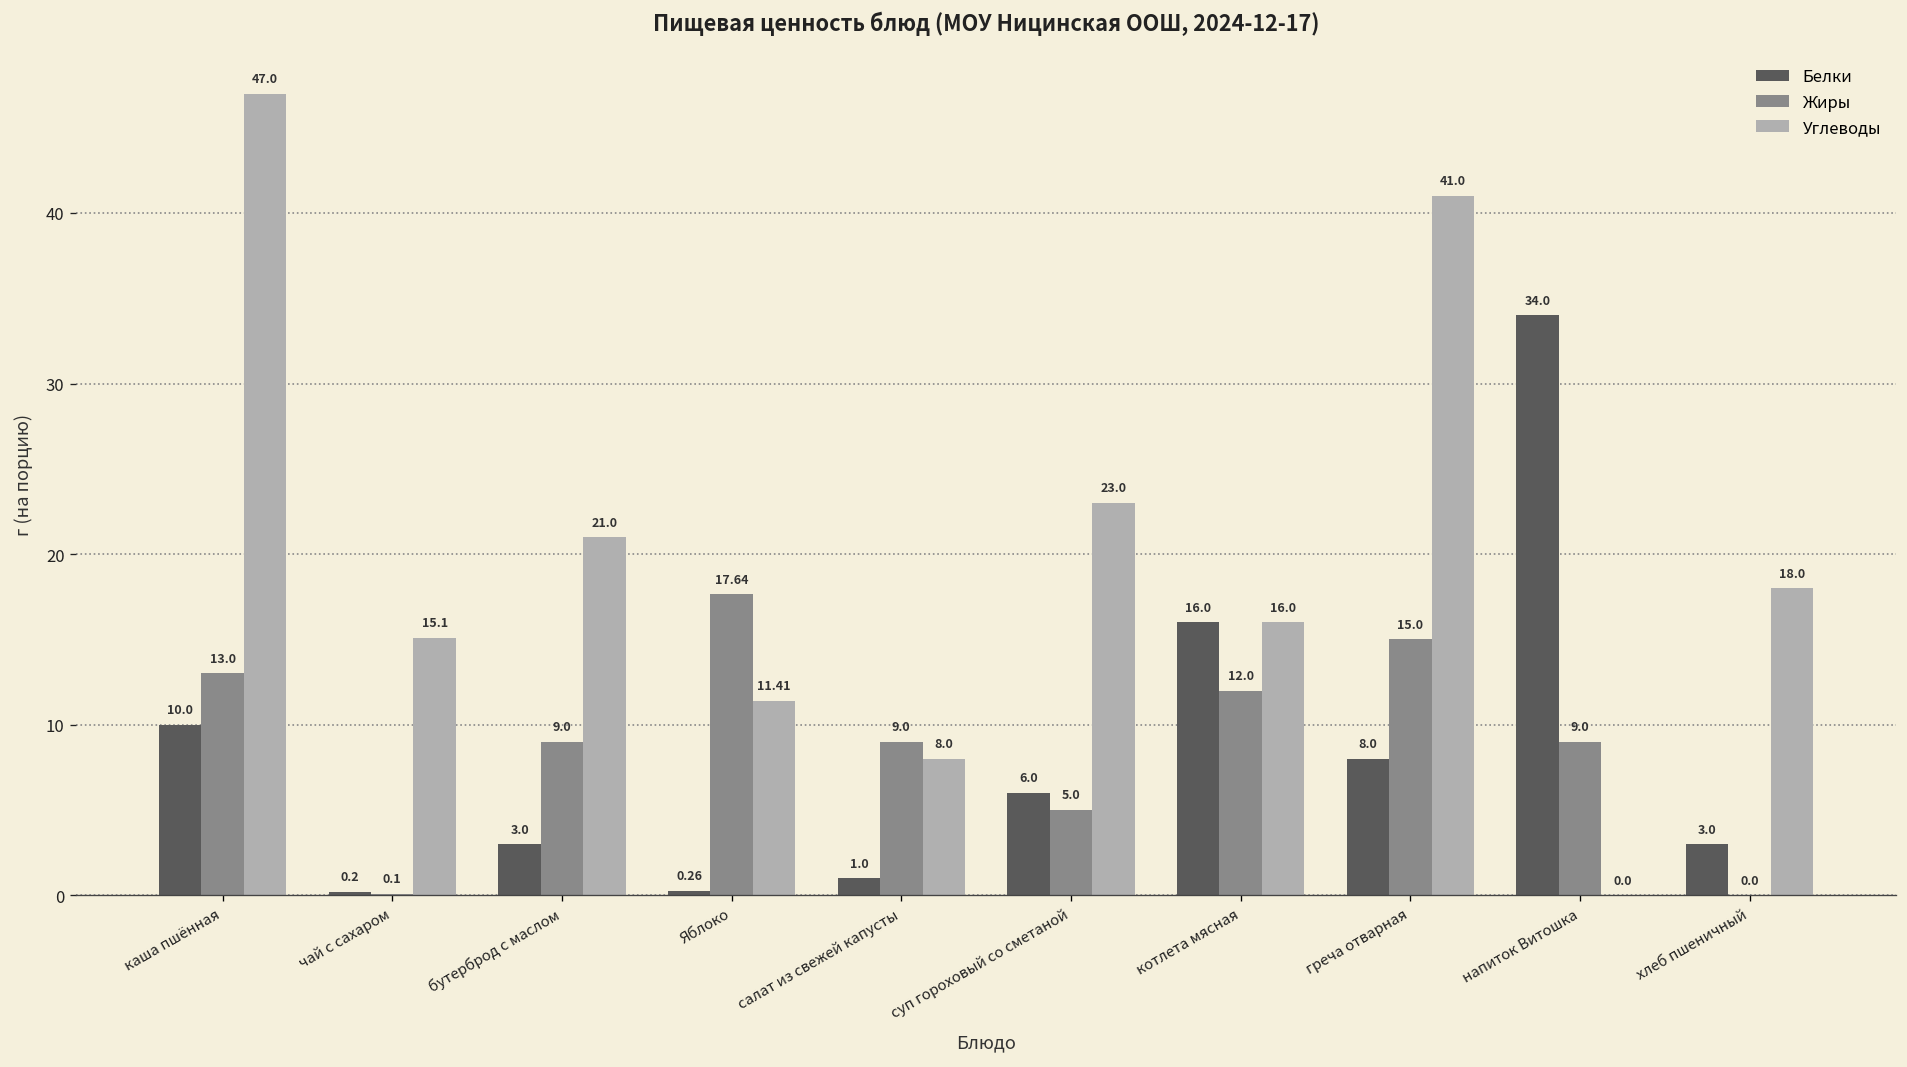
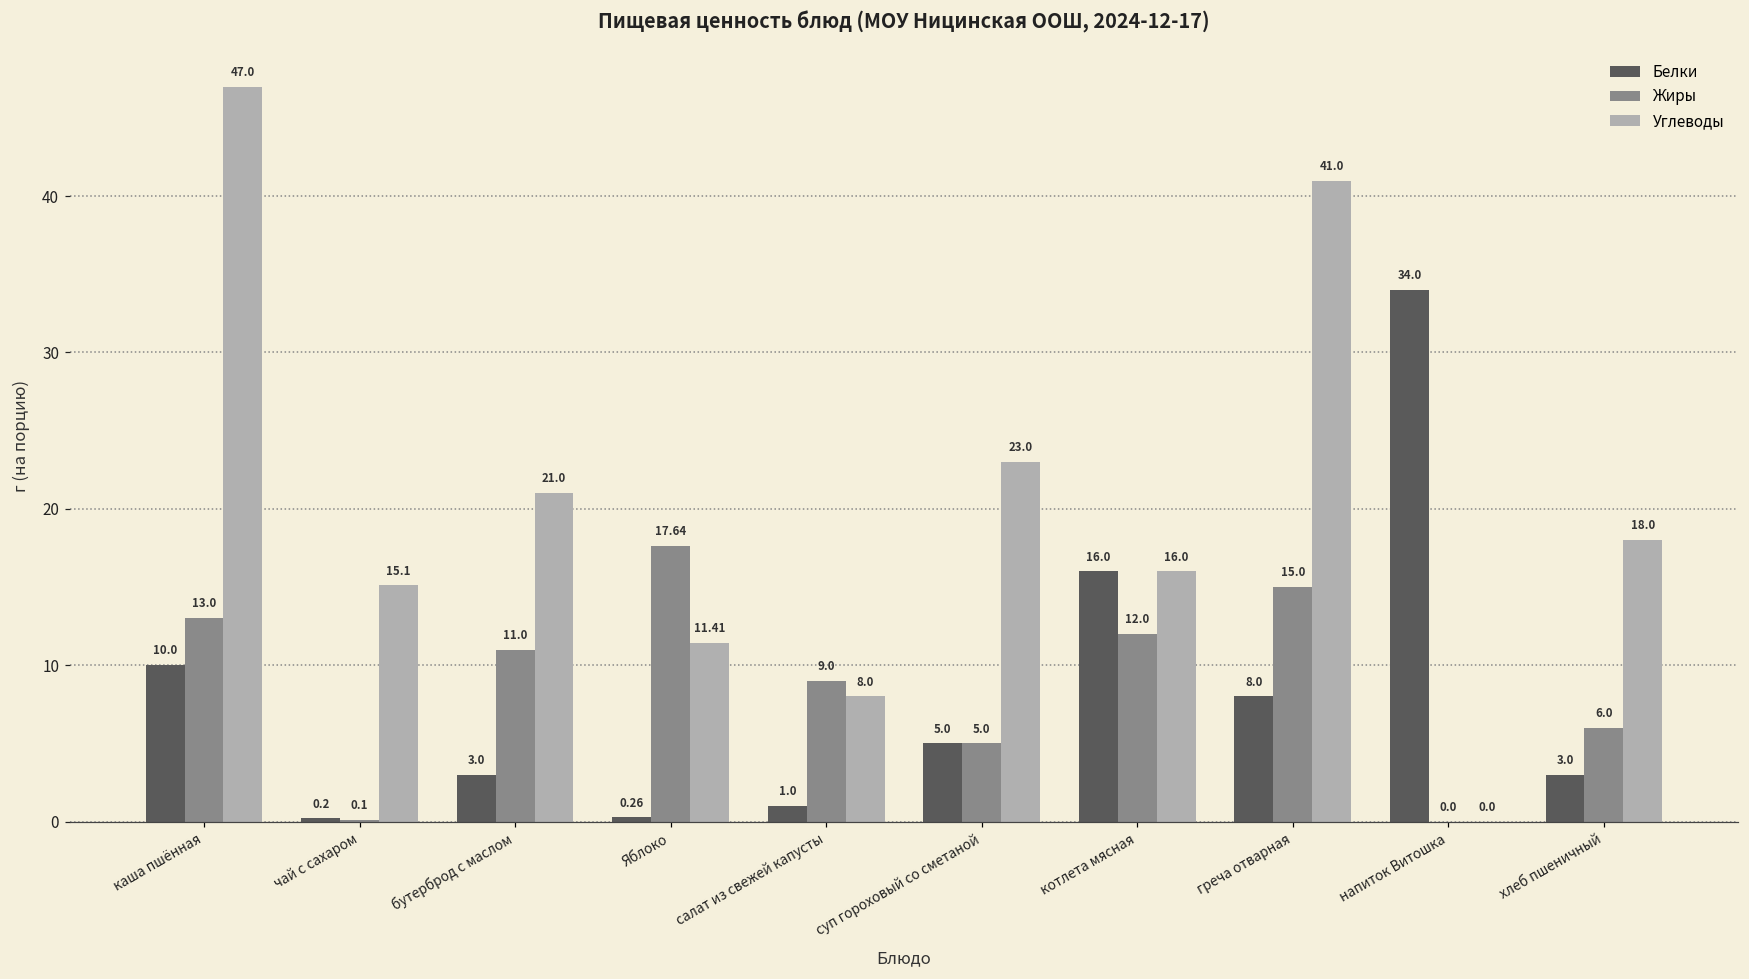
Жиры, бутерброд с маслом: 9.0 -> 11.0
Белки, суп гороховый со сметаной: 6.0 -> 5.0
Жиры, напиток Витошка: 9.0 -> 0.0
Жиры, хлеб пшеничный: 0.0 -> 6.0
